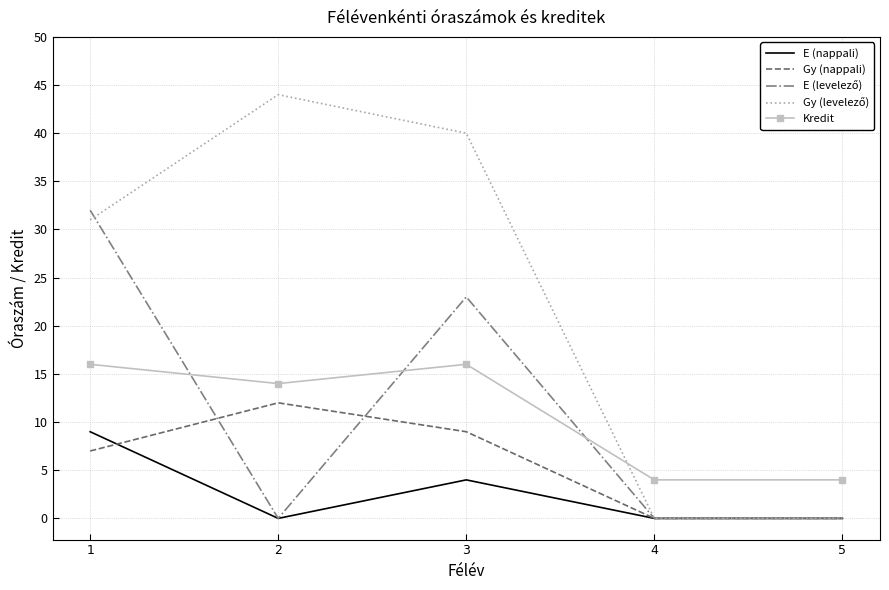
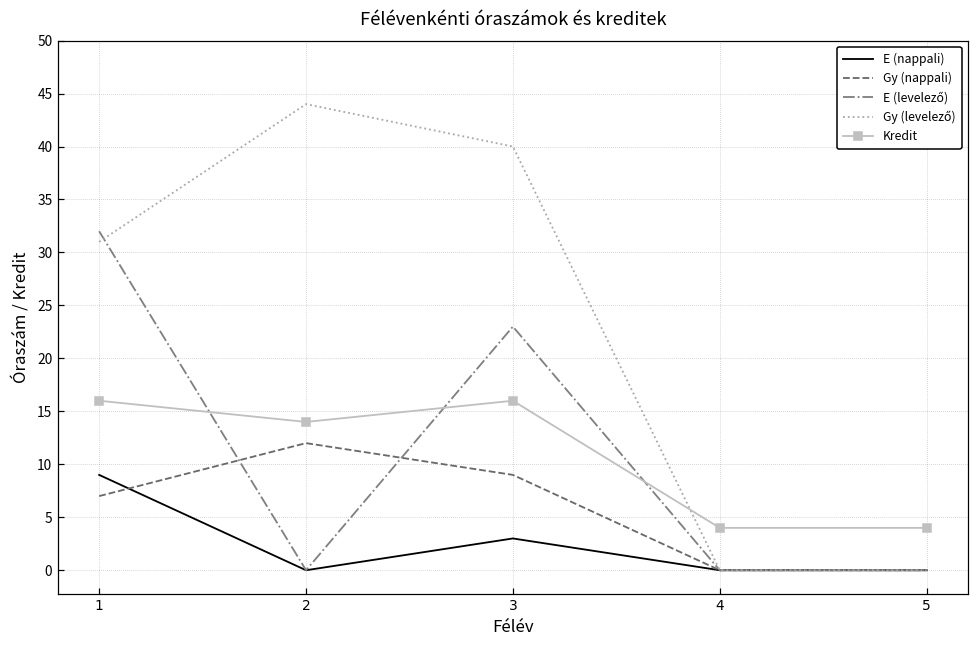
E (nappali), 3: 4 -> 3
